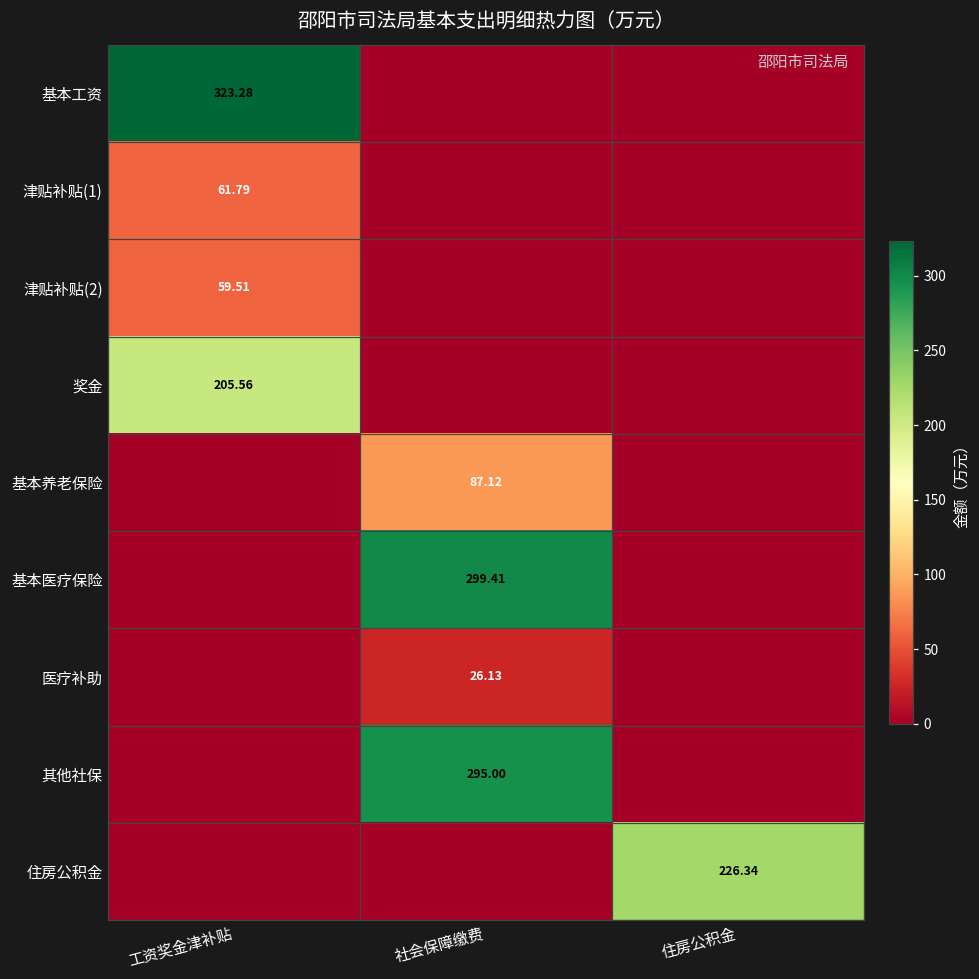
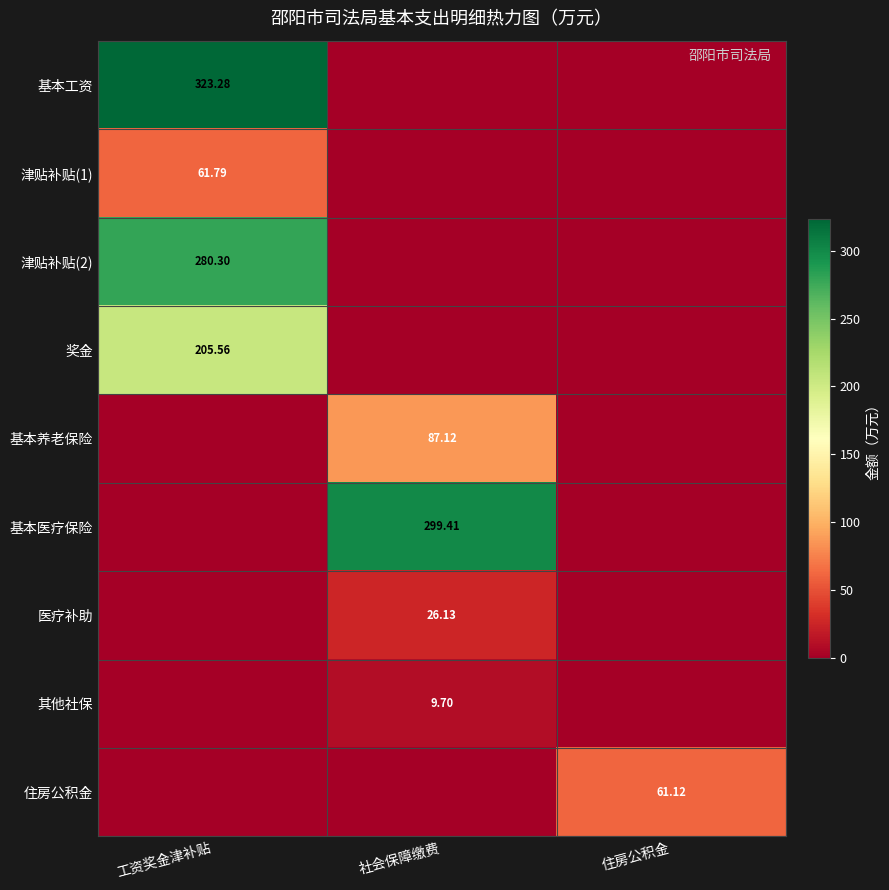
津贴补贴(2), 工资奖金津补贴: 59.51 -> 280.30
其他社保, 社会保障缴费: 295.00 -> 9.70
住房公积金, 住房公积金: 226.34 -> 61.12
